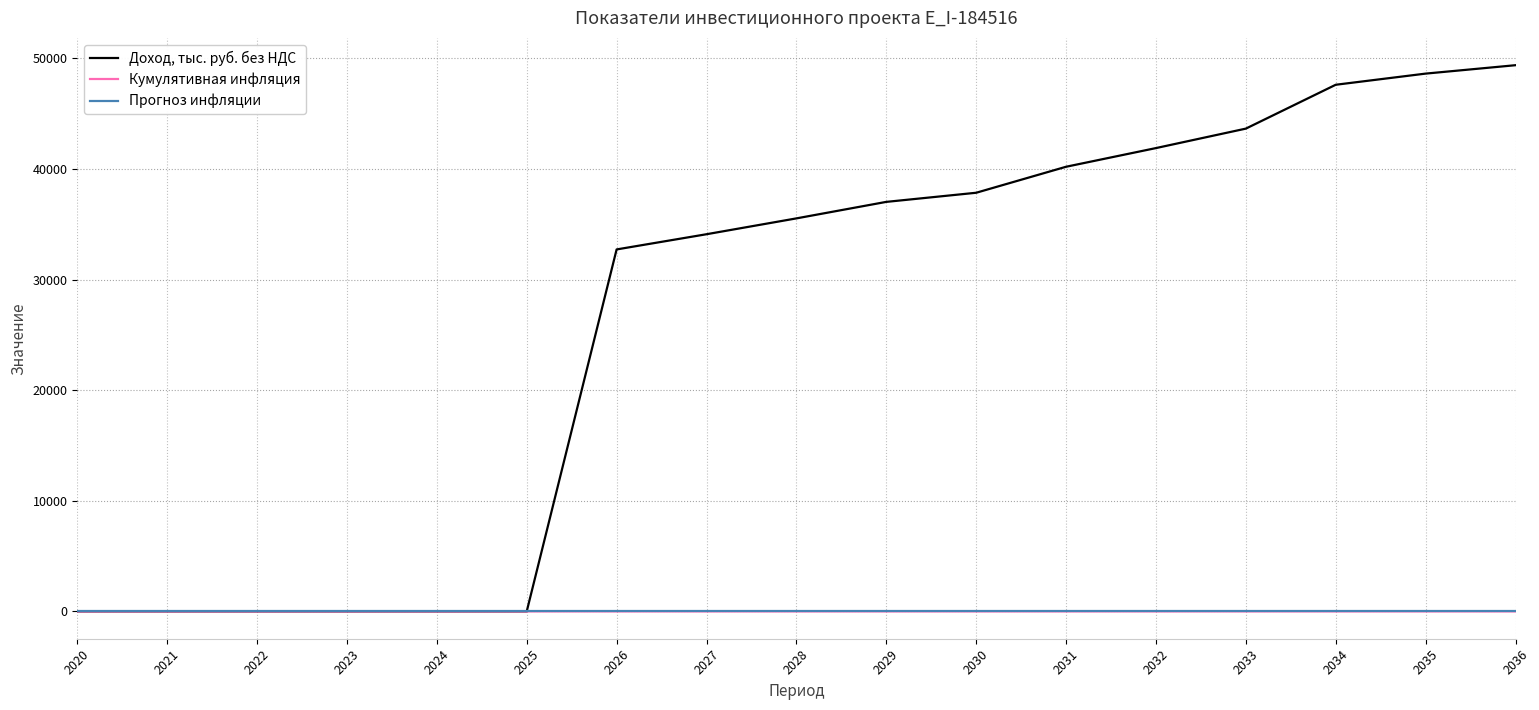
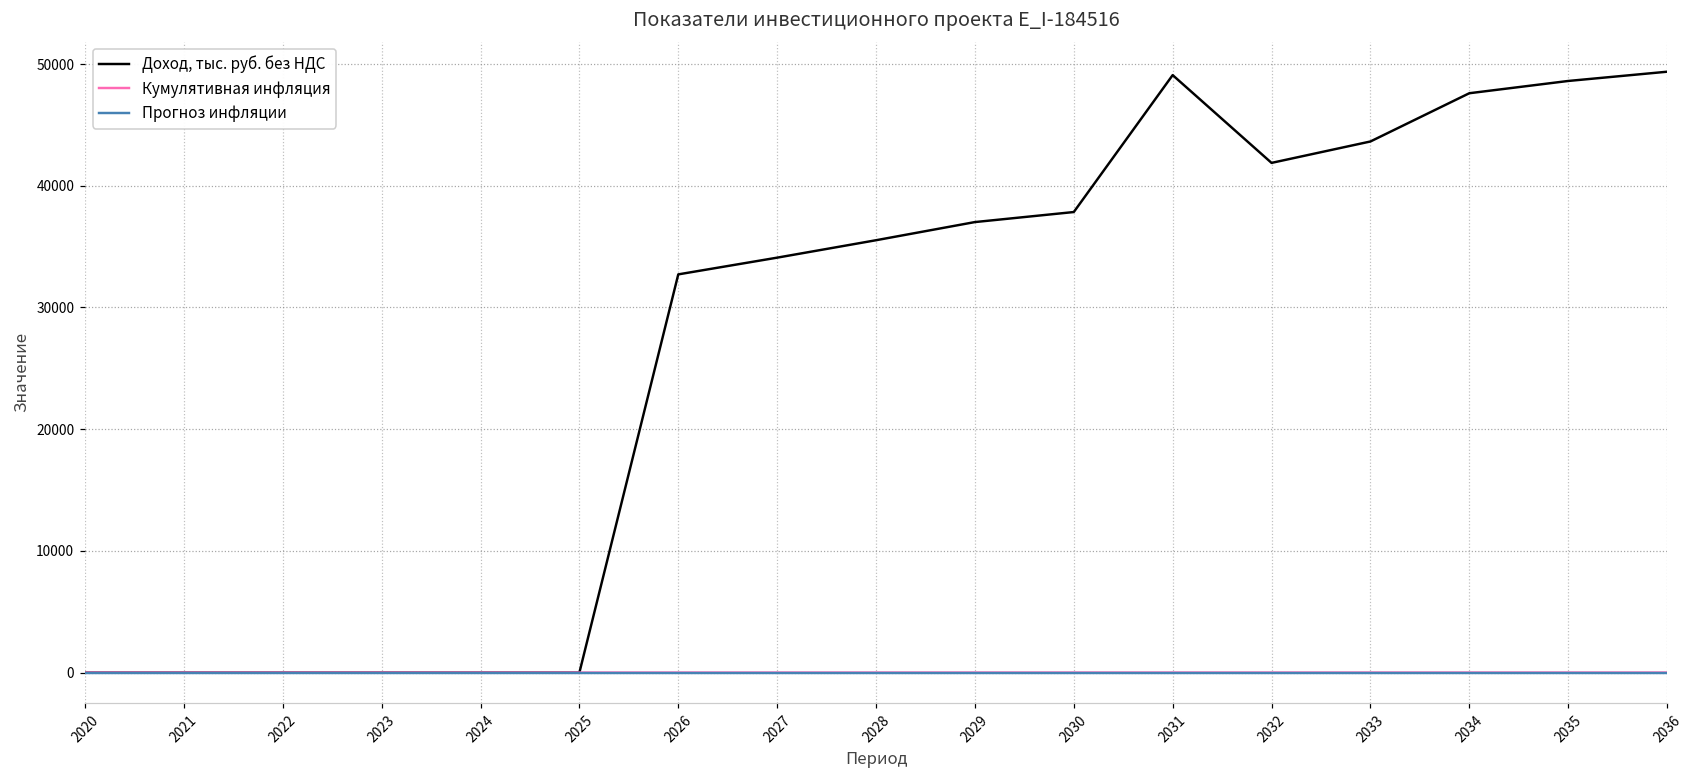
Доход, тыс. руб. без НДС, 2031: 40200 -> 49100
